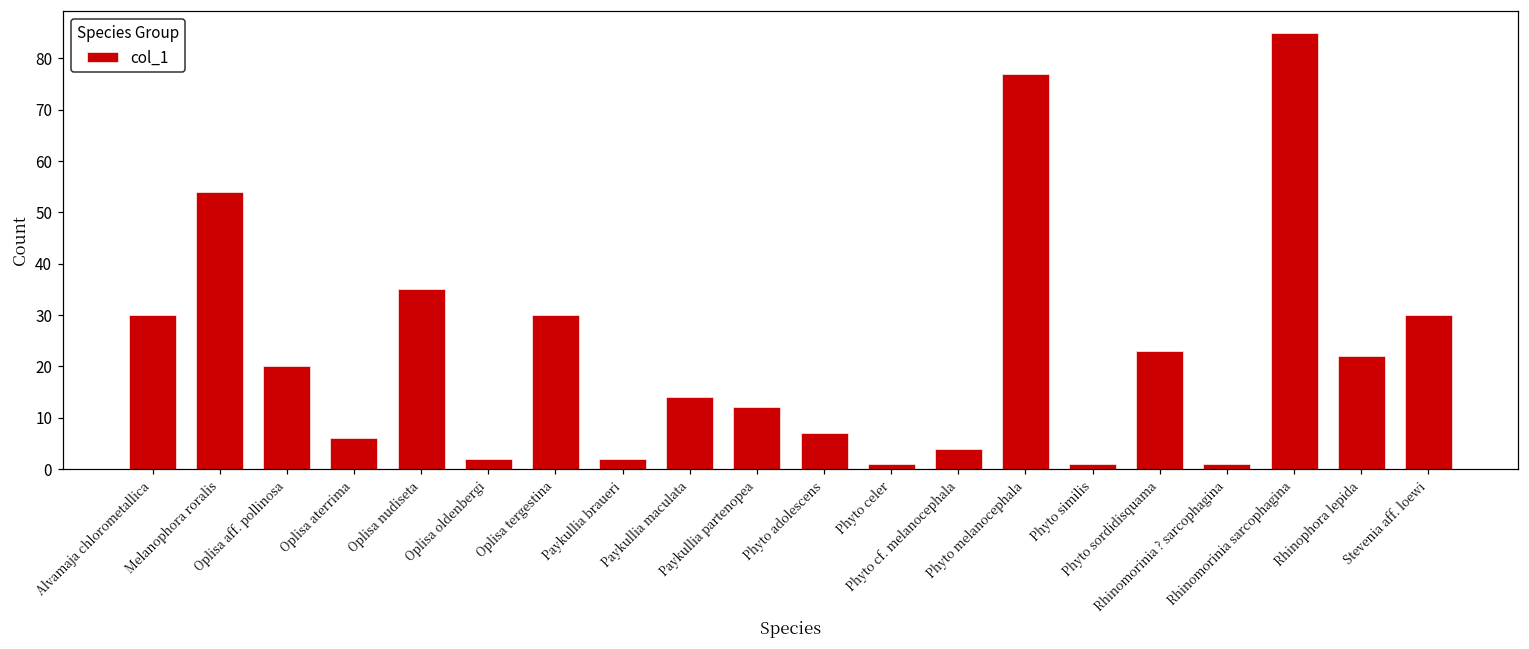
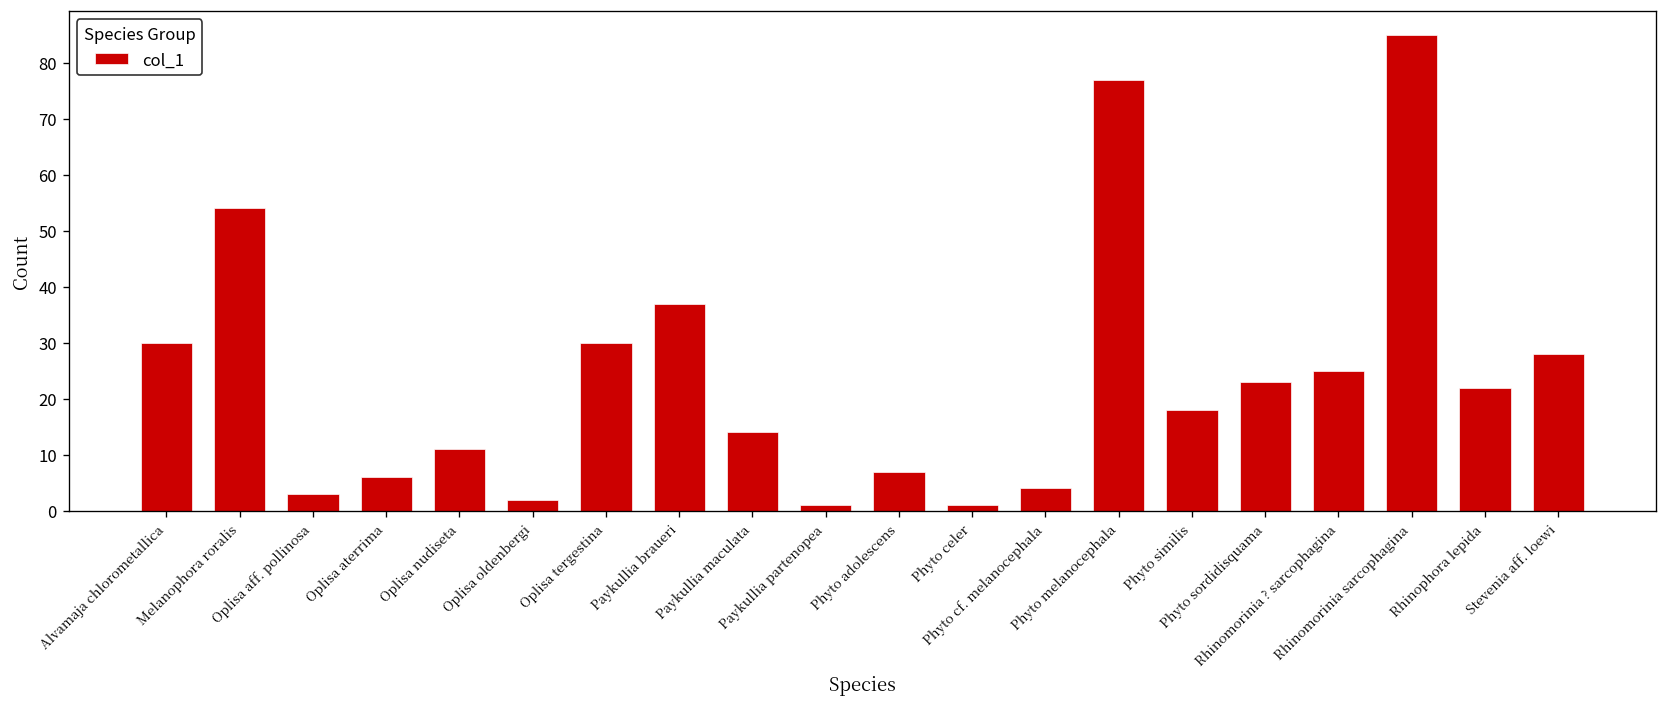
Oplisa aff. pollinosa: 20 -> 3
Oplisa nudiseta: 35 -> 11
Paykullia braueri: 2 -> 37
Paykullia partenopea: 12 -> 1
Phyto similis: 1 -> 18
Rhinomorinia ? sarcophagina: 1 -> 25
Stevenia aff. loewi: 30 -> 28
